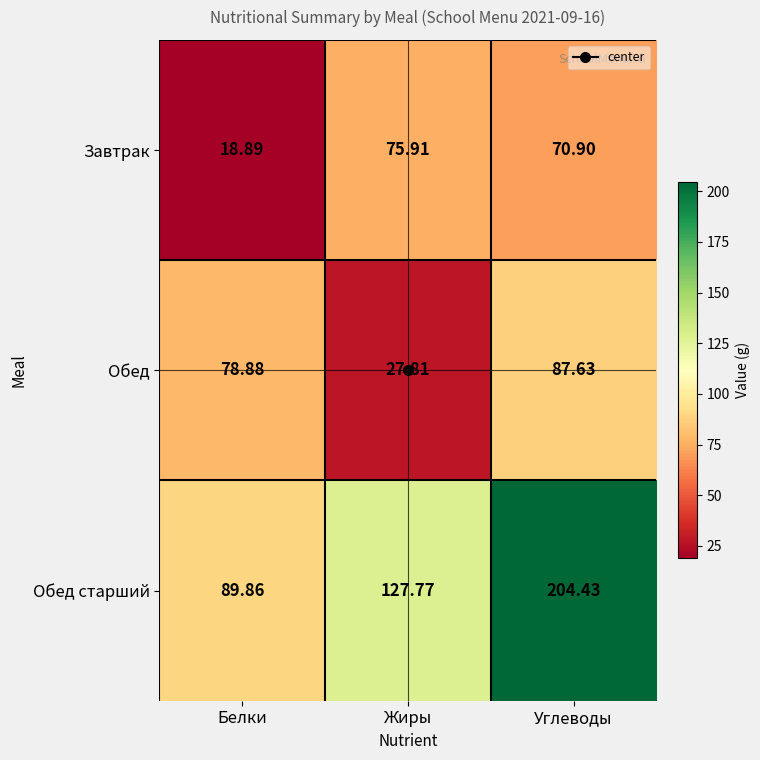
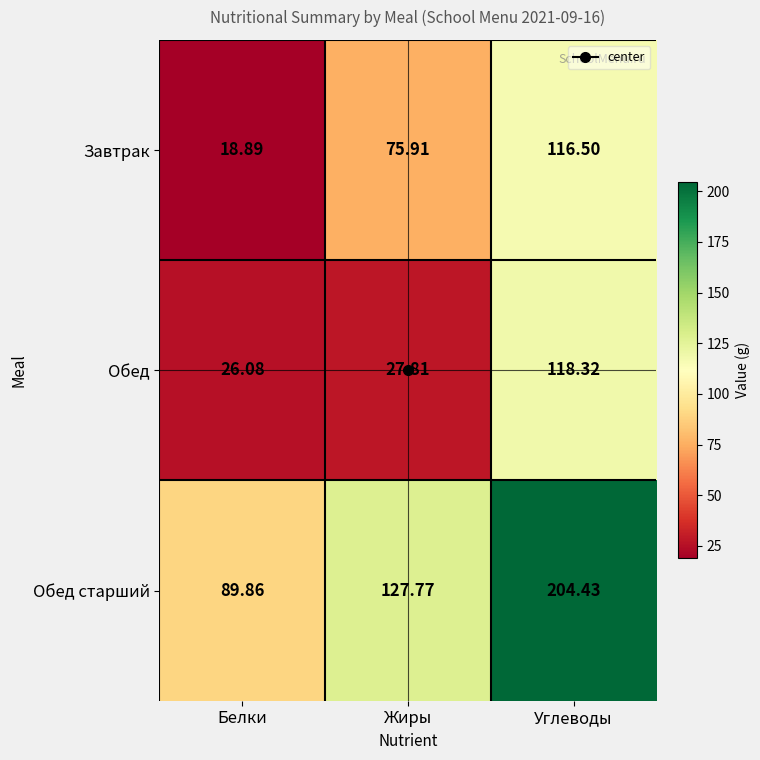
Завтрак, Углеводы: 70.90 -> 116.50
Обед, Белки: 78.88 -> 26.08
Обед, Углеводы: 87.63 -> 118.32
